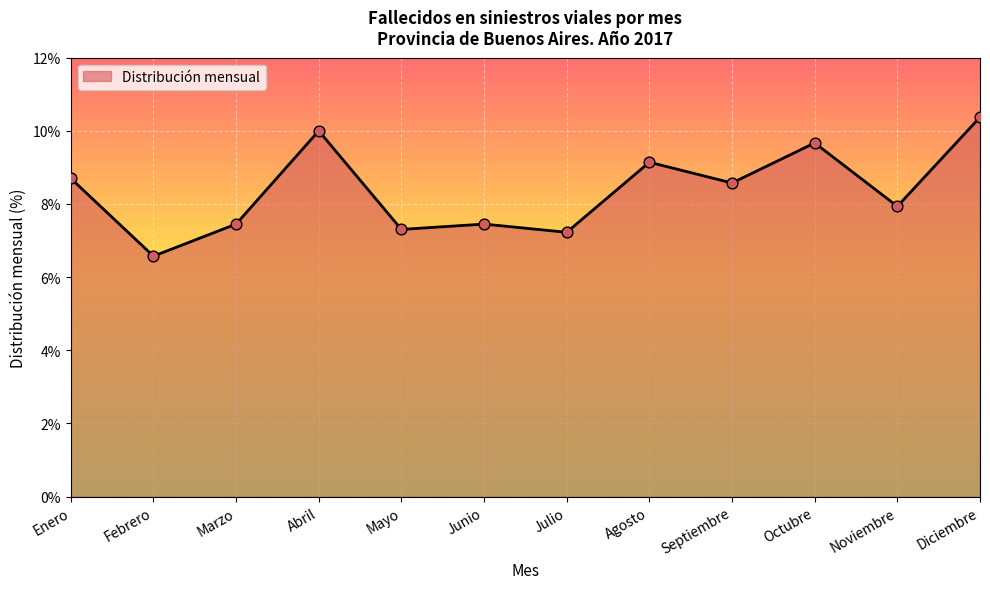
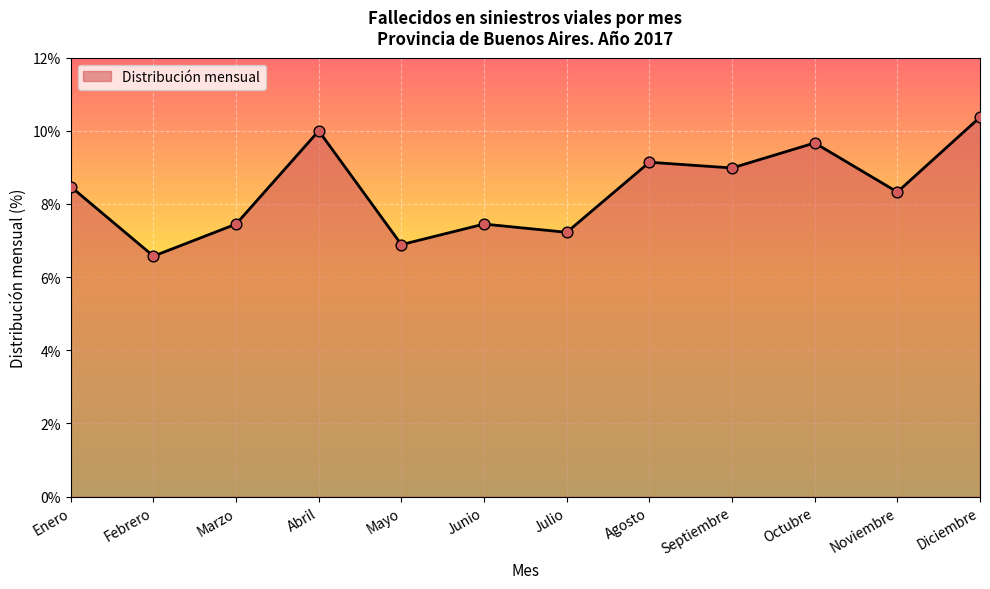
Enero: 8.7% -> 8.5%
Mayo: 7.3% -> 6.9%
Septiembre: 8.6% -> 9.0%
Noviembre: 7.9% -> 8.3%
